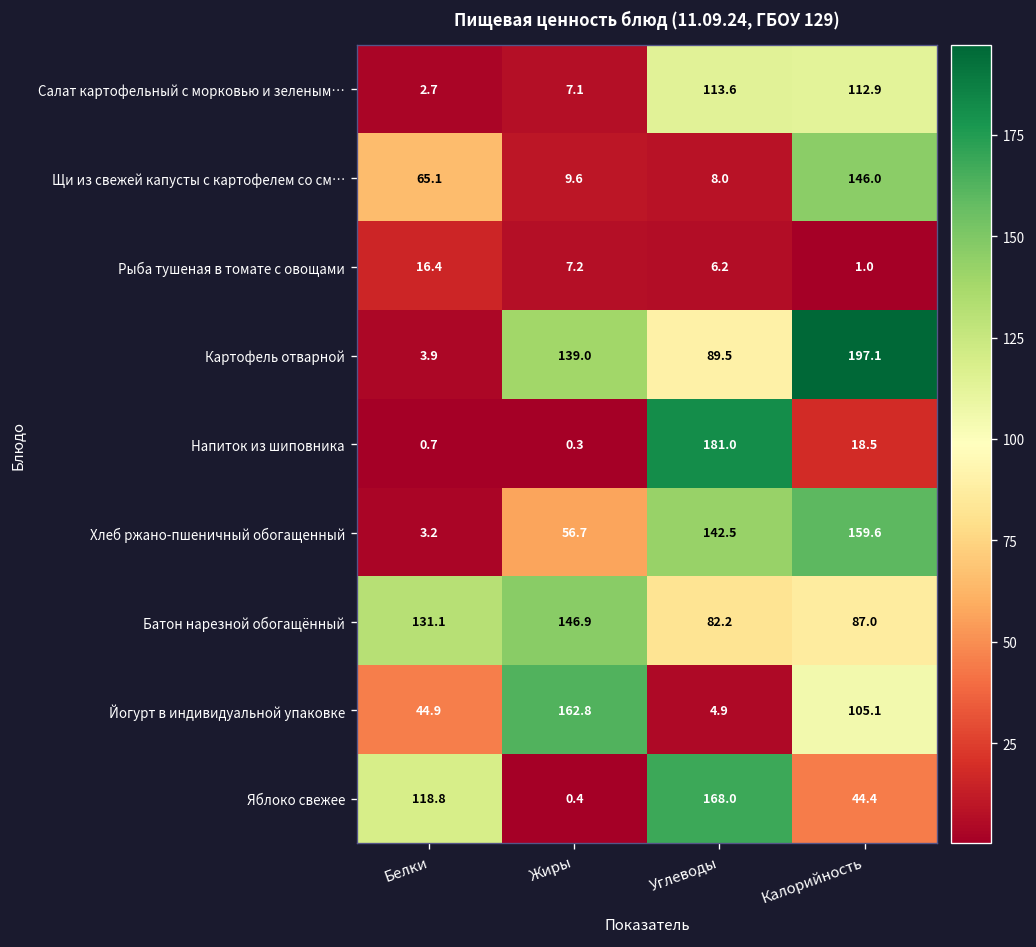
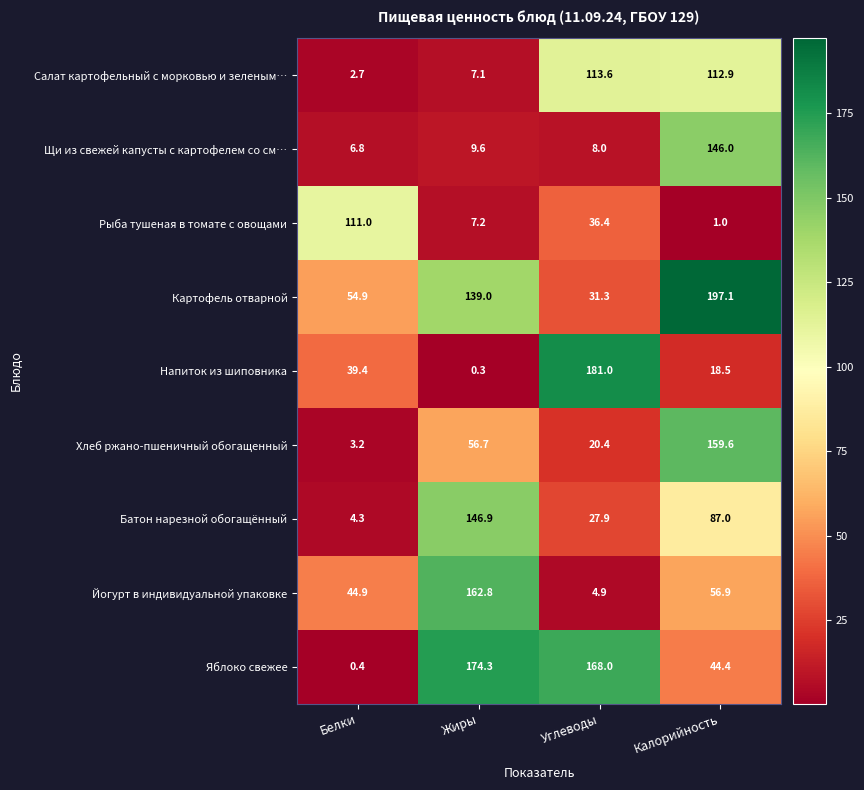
Щи из свежей капусты с картофелем со см…, Белки: 65.1 -> 6.8
Рыба тушеная в томате с овощами, Белки: 16.4 -> 111.0
Рыба тушеная в томате с овощами, Углеводы: 6.2 -> 36.4
Картофель отварной, Белки: 3.9 -> 54.9
Картофель отварной, Углеводы: 89.5 -> 31.3
Напиток из шиповника, Белки: 0.7 -> 39.4
Хлеб ржано-пшеничный обогащенный, Углеводы: 142.5 -> 20.4
Батон нарезной обогащённый, Белки: 131.1 -> 4.3
Батон нарезной обогащённый, Углеводы: 82.2 -> 27.9
Йогурт в индивидуальной упаковке, Калорийность: 105.1 -> 56.9
Яблоко свежее, Белки: 118.8 -> 0.4
Яблоко свежее, Жиры: 0.4 -> 174.3
